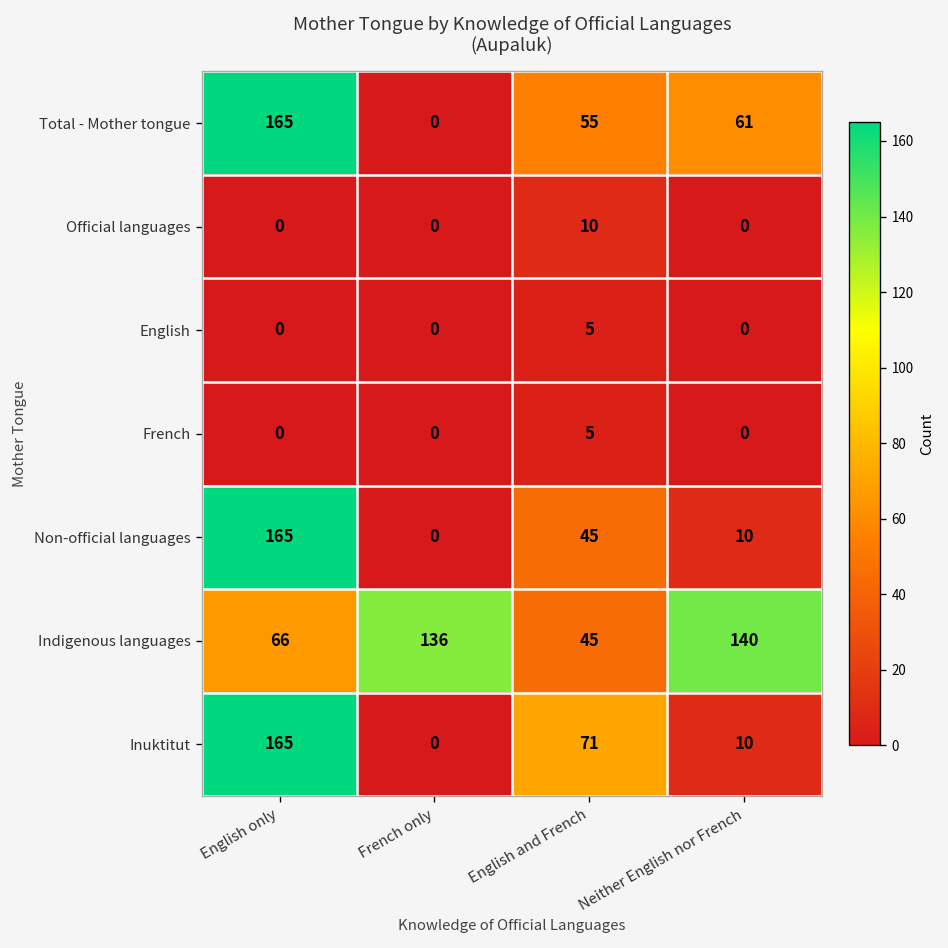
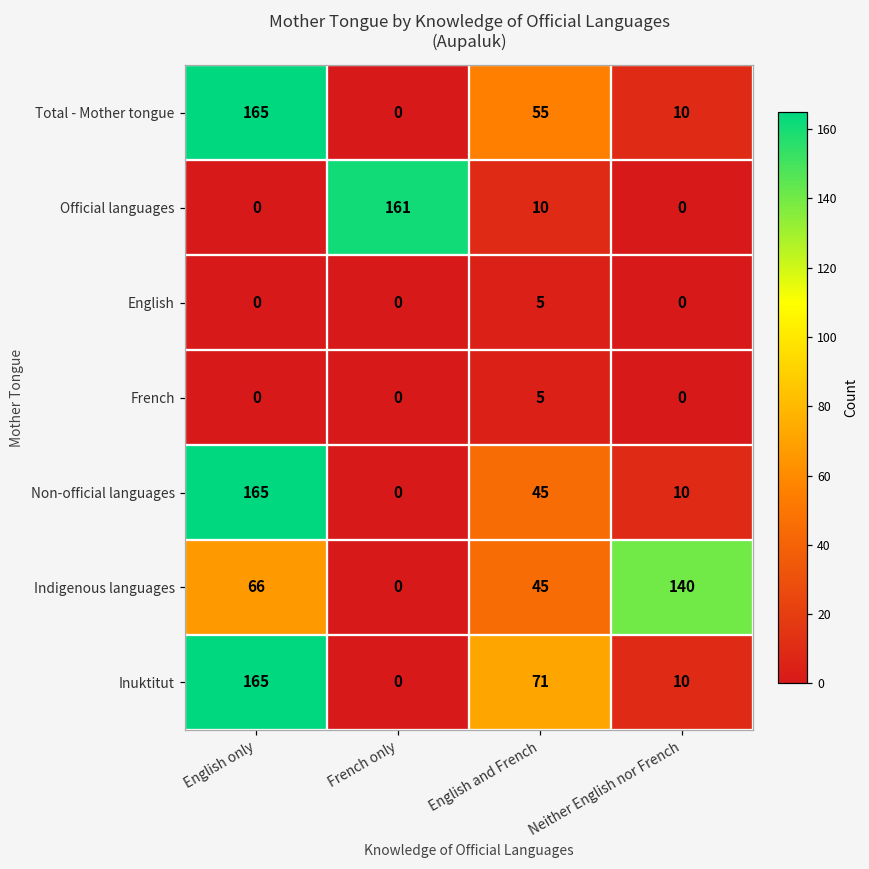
Total - Mother tongue, Neither English nor French: 61 -> 10
Official languages, French only: 0 -> 161
Indigenous languages, French only: 136 -> 0
